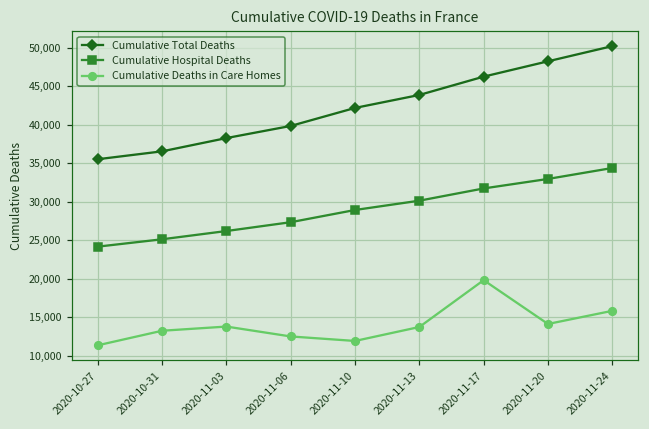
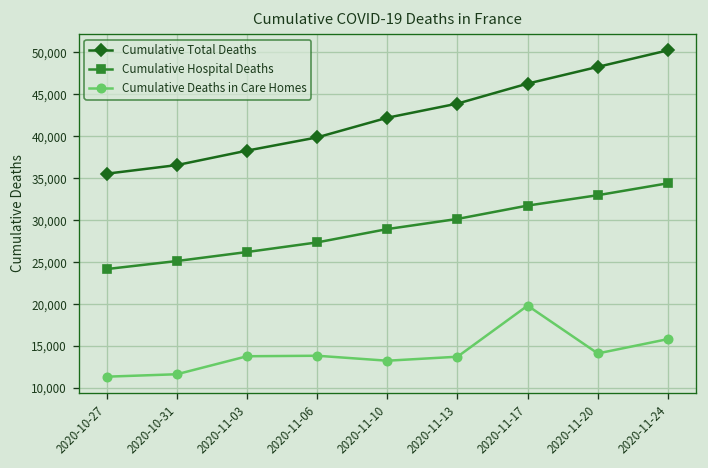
Cumulative Deaths in Care Homes, 2020-10-31: 13,000 -> 12,000
Cumulative Deaths in Care Homes, 2020-11-06: 13,000 -> 14,000
Cumulative Deaths in Care Homes, 2020-11-10: 12,000 -> 13,000
